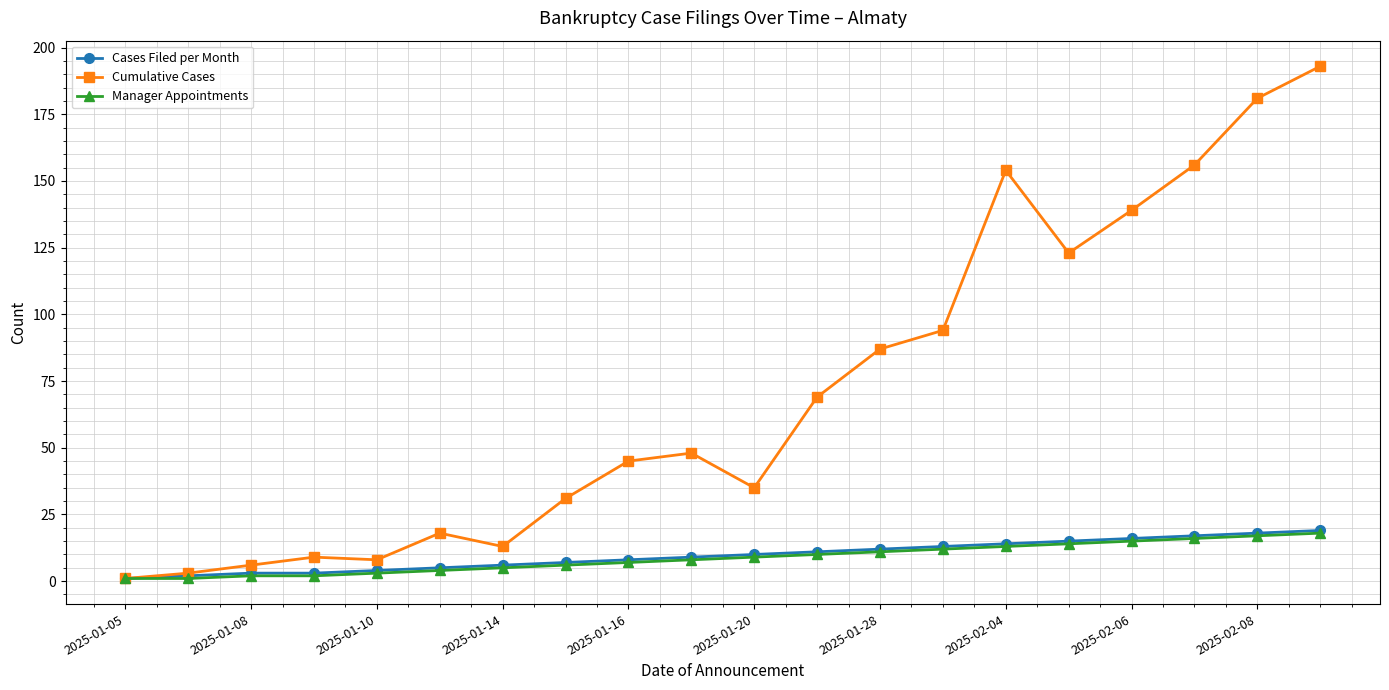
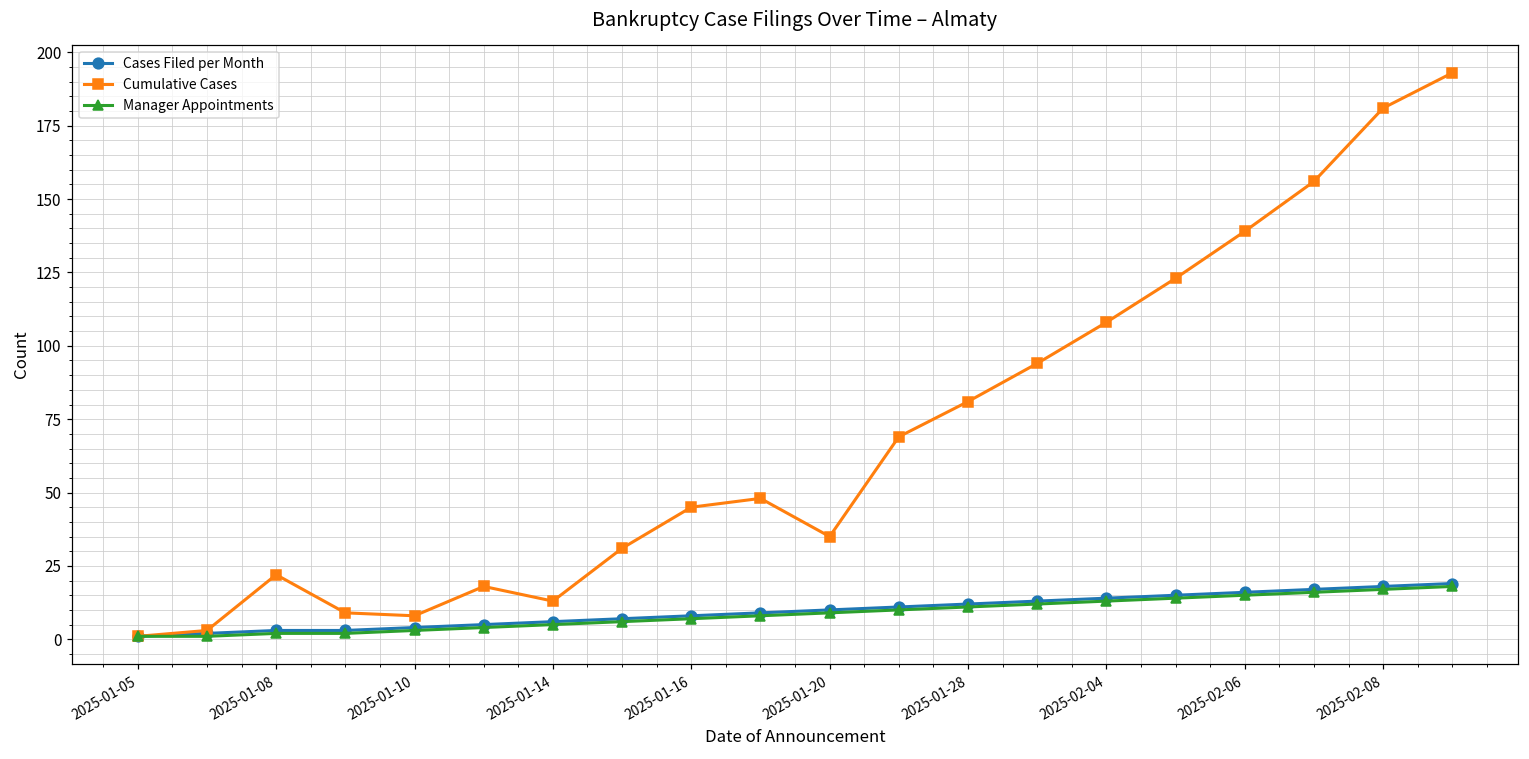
Cumulative Cases, 2025-01-08: 6 -> 22
Cumulative Cases, 2025-01-28: 87 -> 81
Cumulative Cases, 2025-02-04: 154 -> 108
